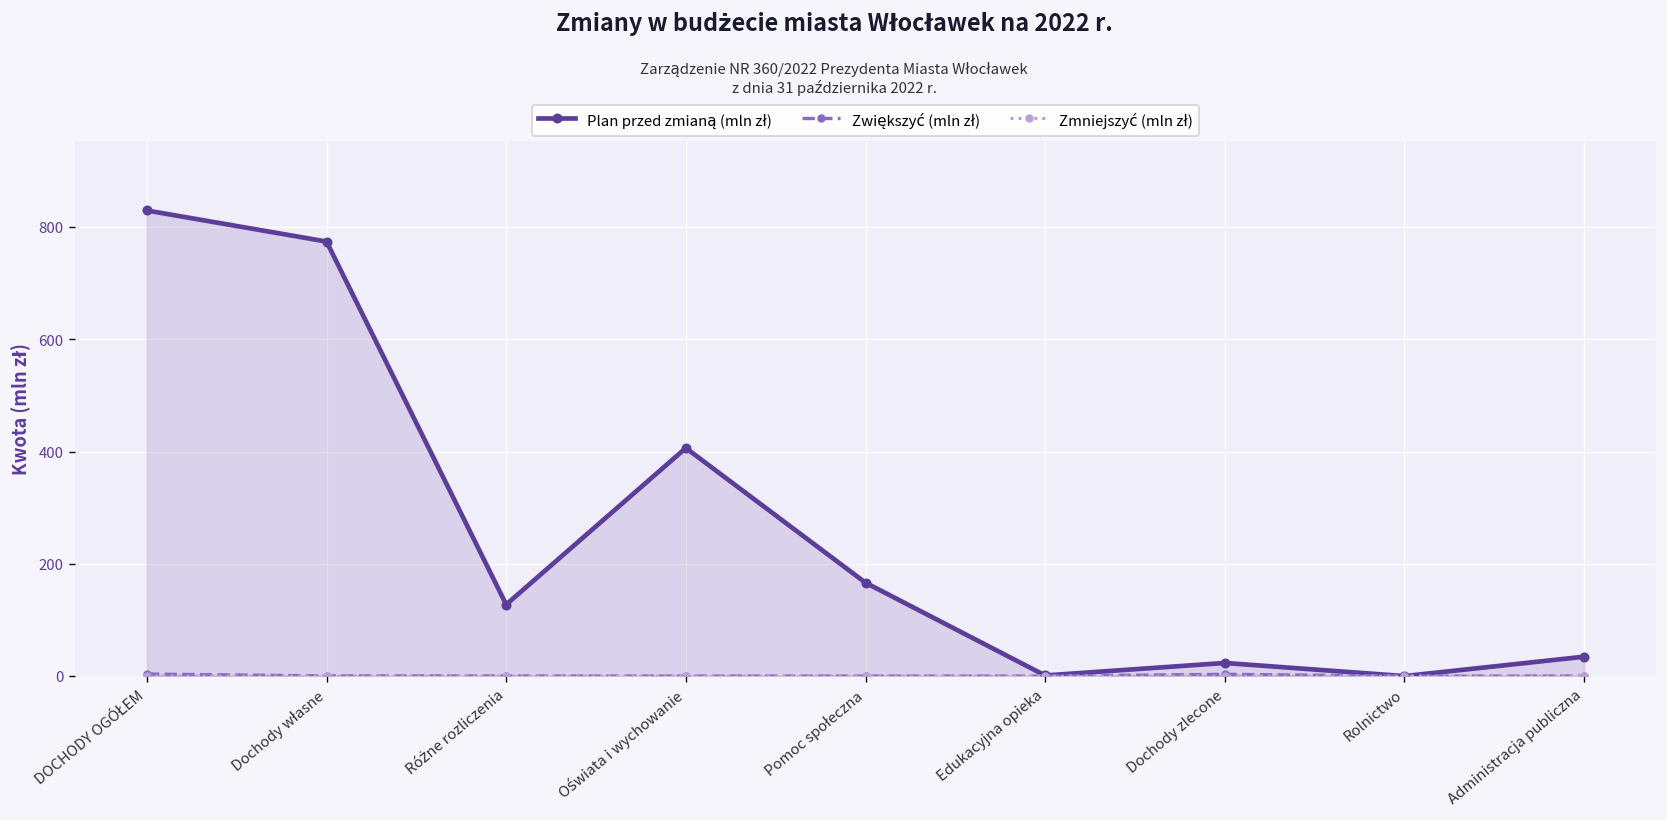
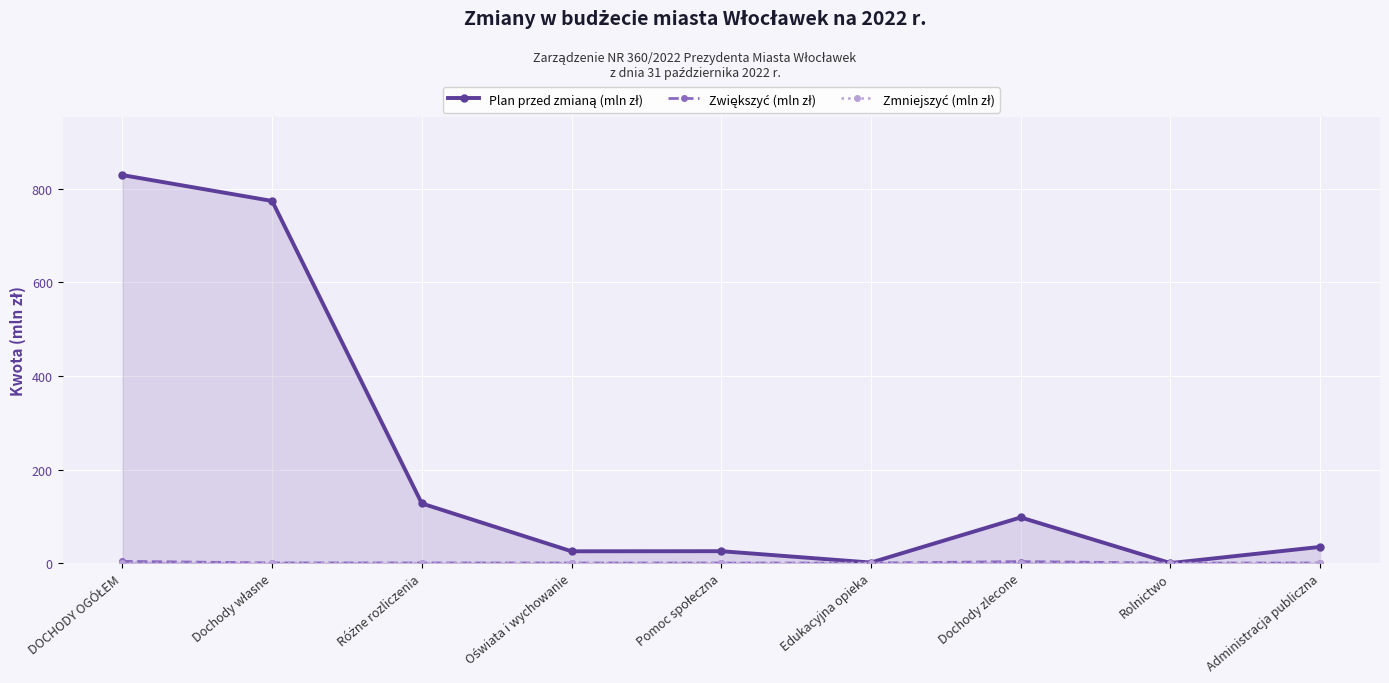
Plan przed zmianą (mln zł), Oświata i wychowanie: 410 -> 30
Plan przed zmianą (mln zł), Pomoc społeczna: 170 -> 30
Plan przed zmianą (mln zł), Dochody zlecone: 20 -> 100
